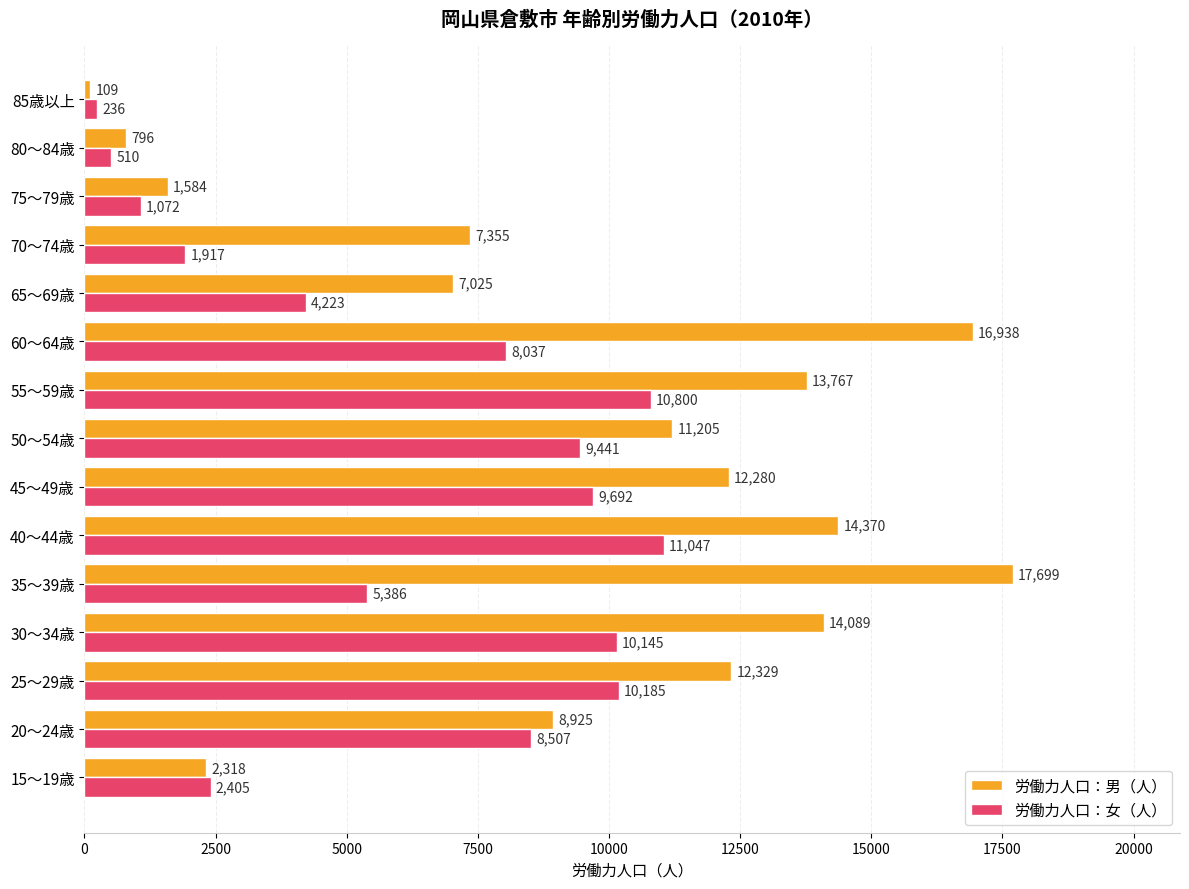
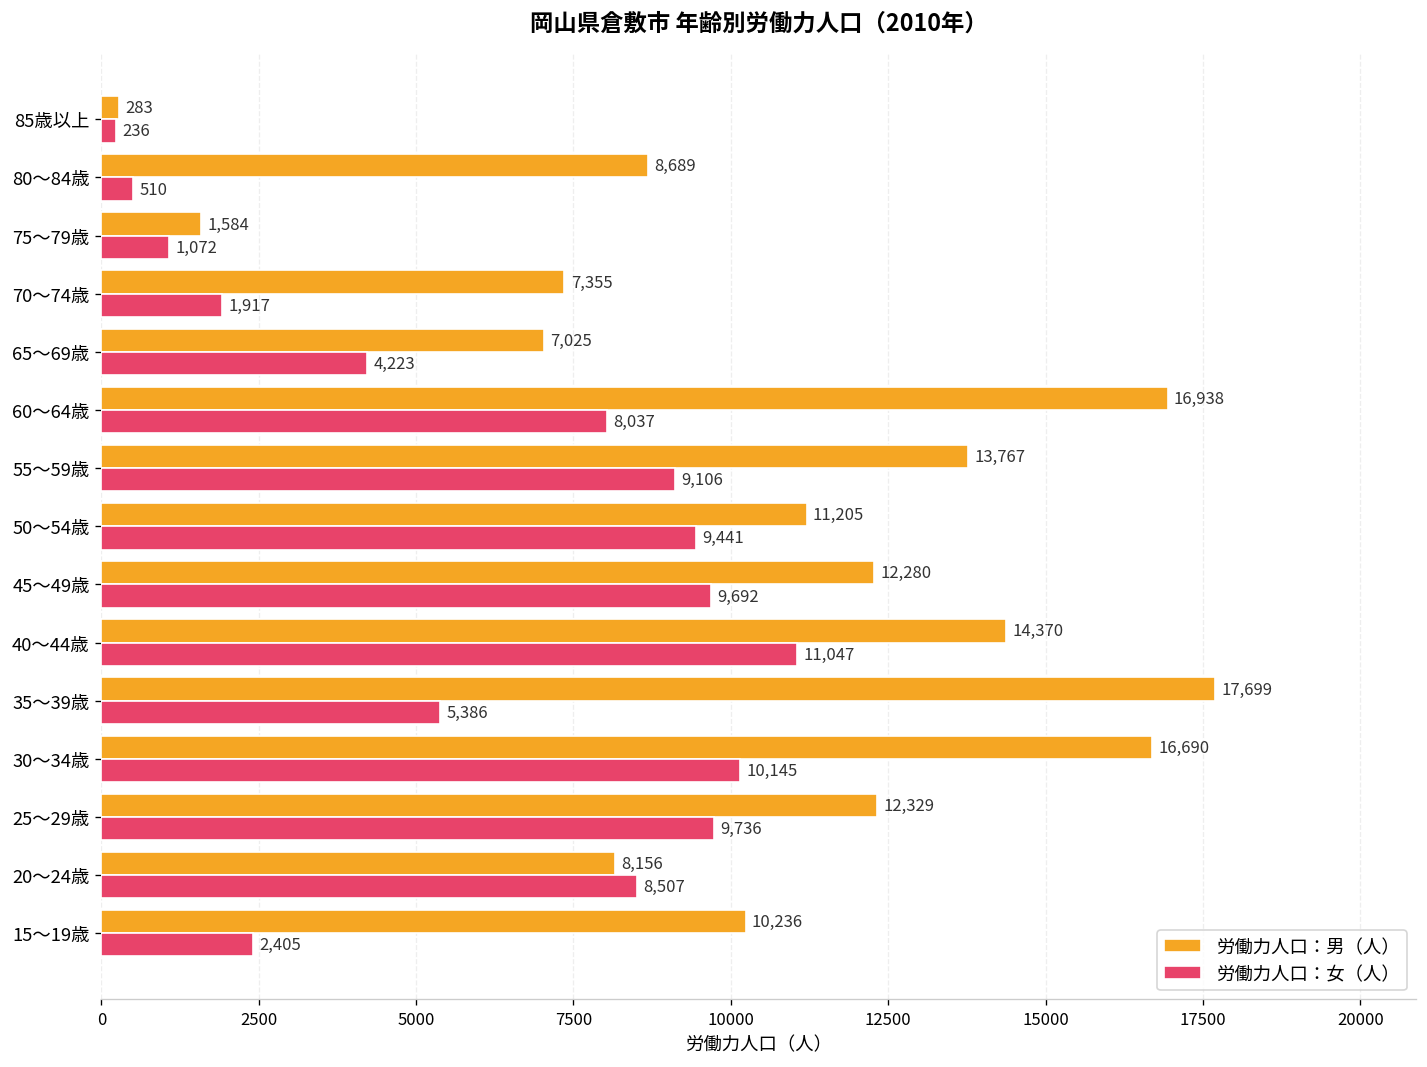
労働力人口：男（人）, 85歳以上: 109 -> 283
労働力人口：男（人）, 80～84歳: 796 -> 8,689
労働力人口：女（人）, 55～59歳: 10,800 -> 9,106
労働力人口：男（人）, 30～34歳: 14,089 -> 16,690
労働力人口：女（人）, 25～29歳: 10,185 -> 9,736
労働力人口：男（人）, 20～24歳: 8,925 -> 8,156
労働力人口：男（人）, 15～19歳: 2,318 -> 10,236
